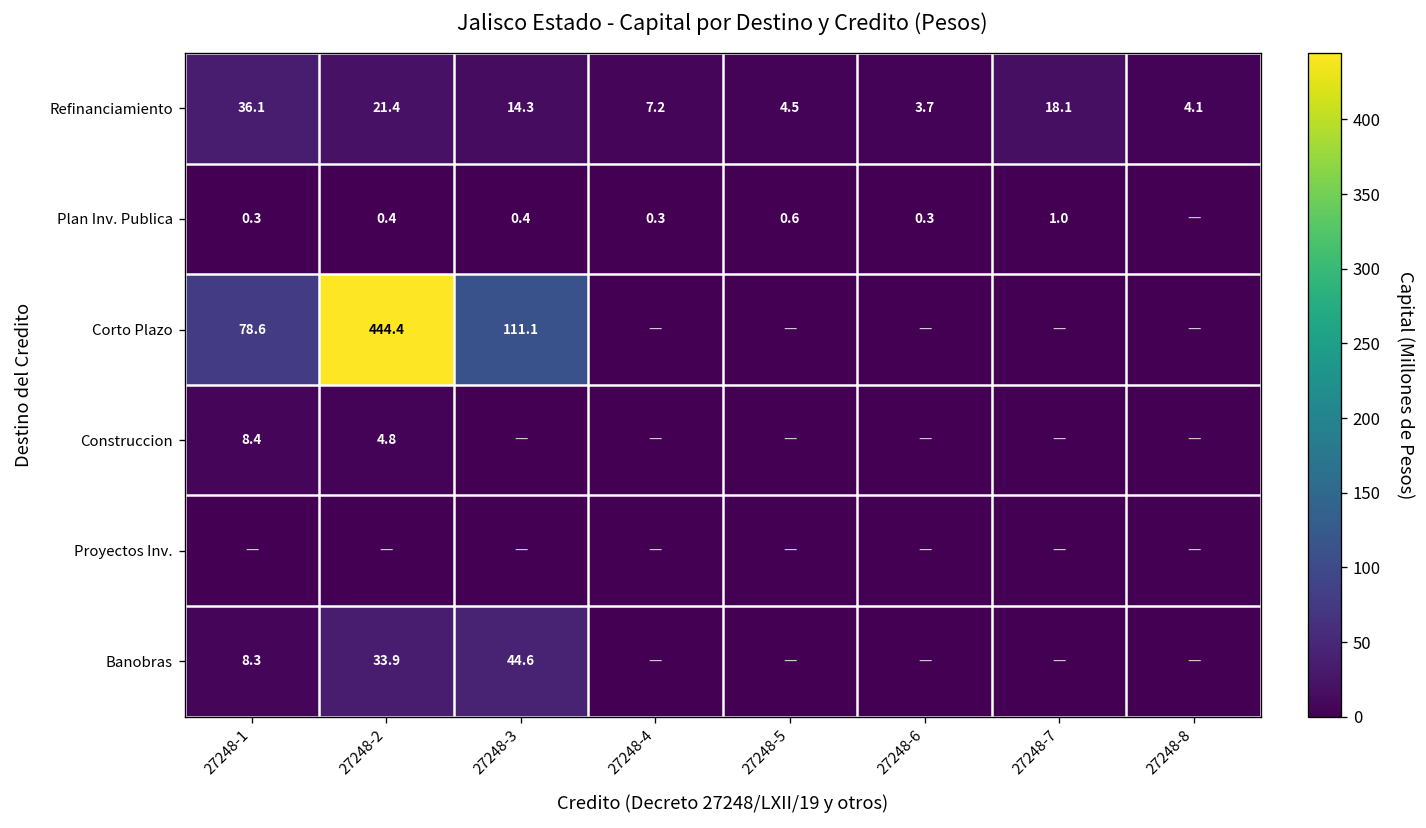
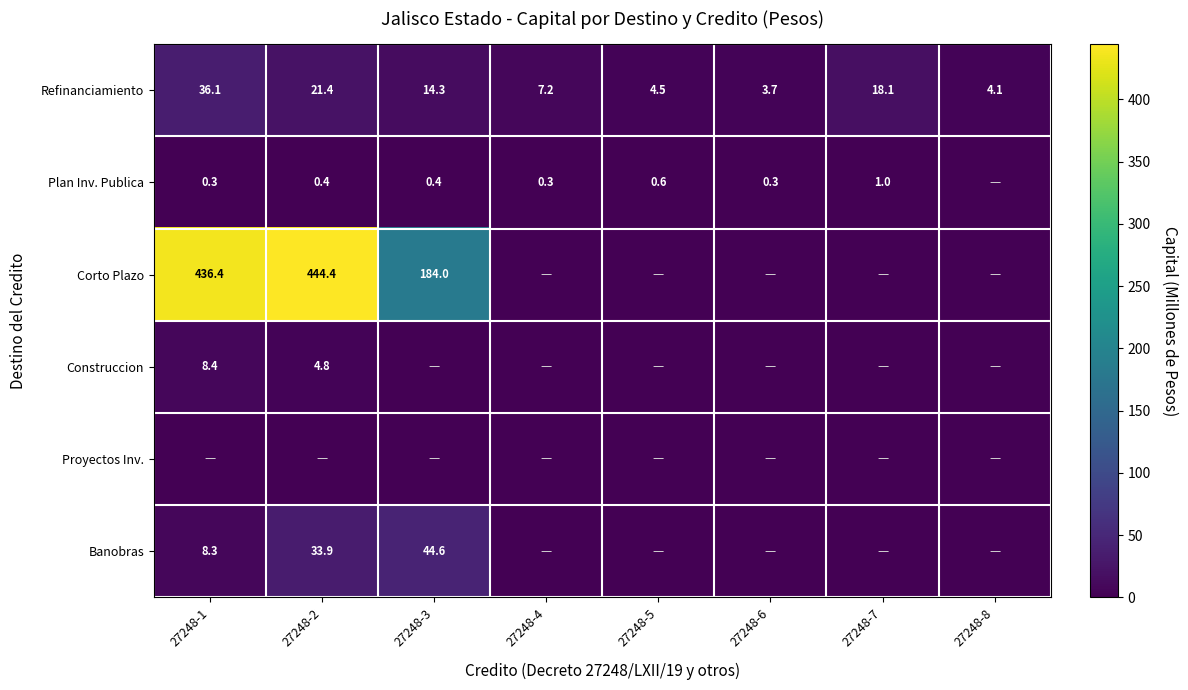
Corto Plazo, 27248-1: 78.6 -> 436.4
Corto Plazo, 27248-3: 111.1 -> 184.0
